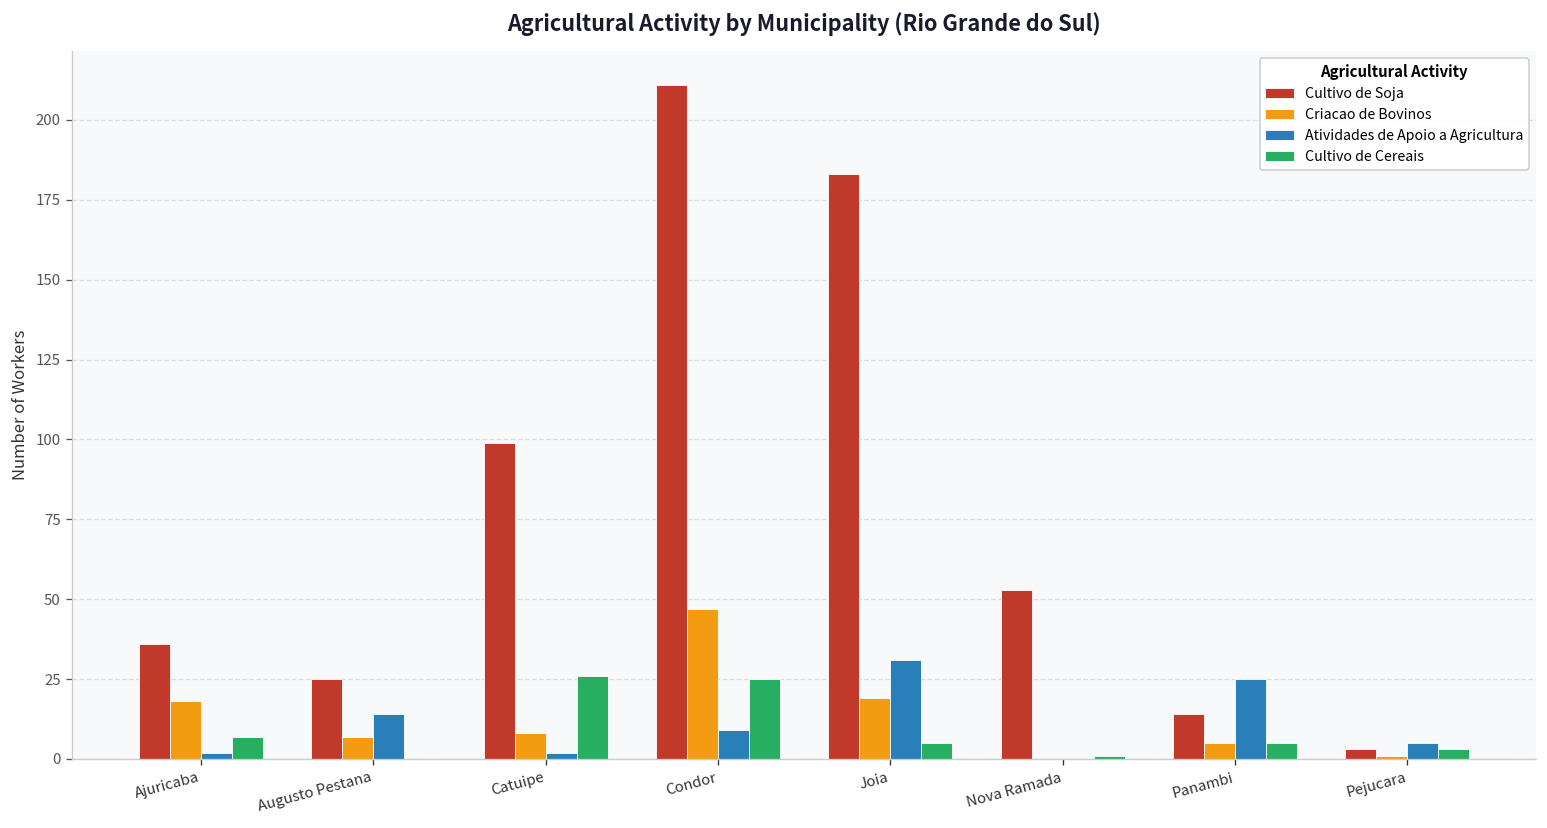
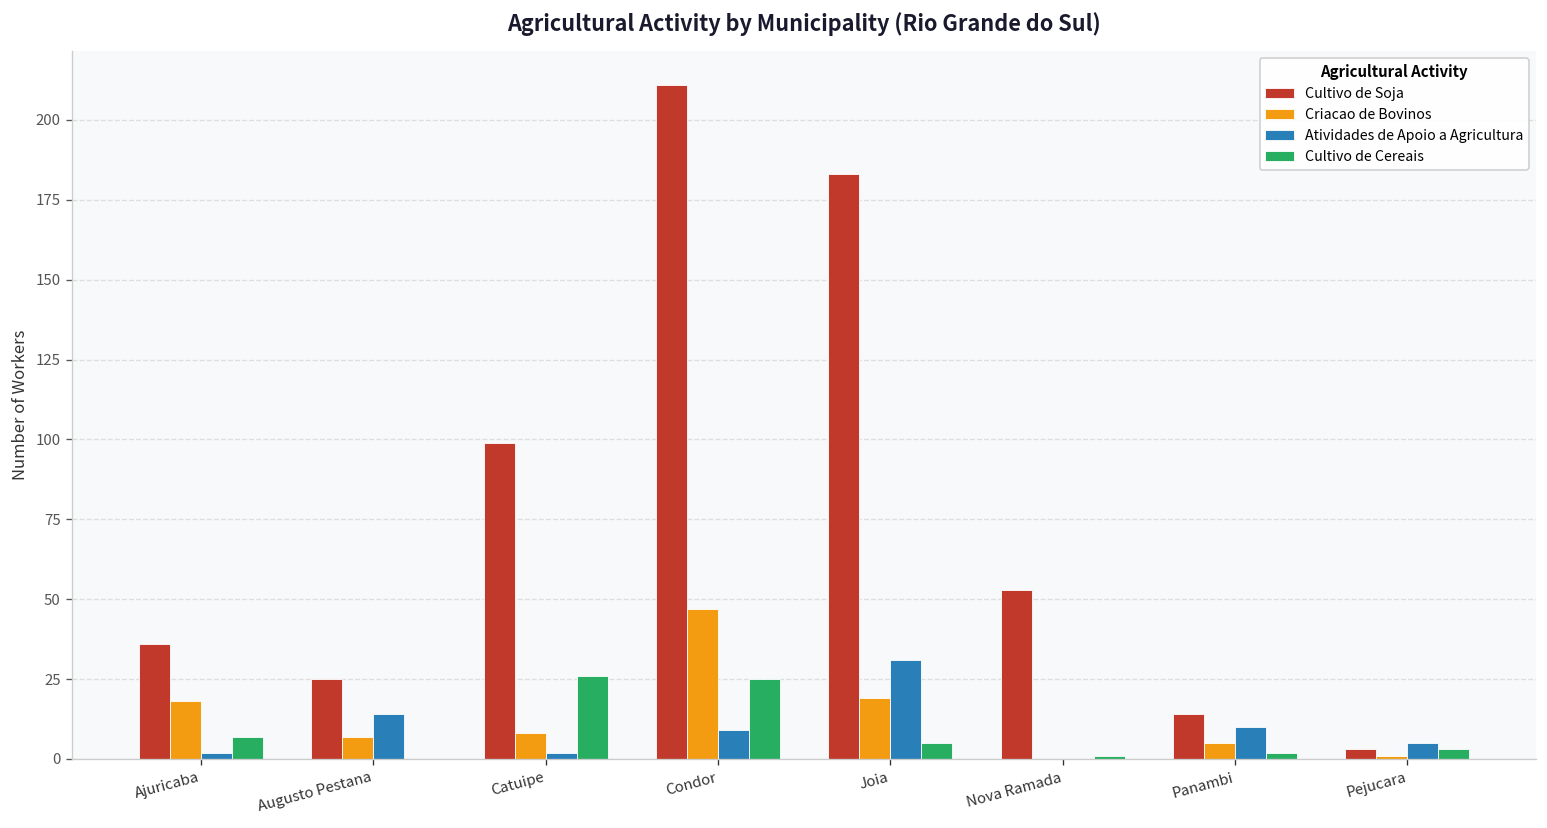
Atividades de Apoio a Agricultura, Panambi: 25 -> 10
Cultivo de Cereais, Panambi: 5 -> 2
